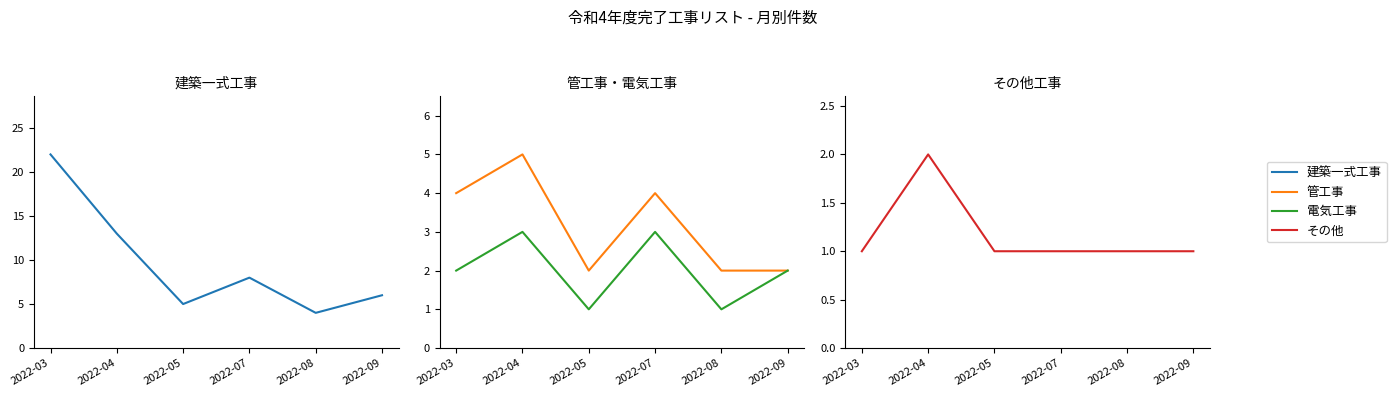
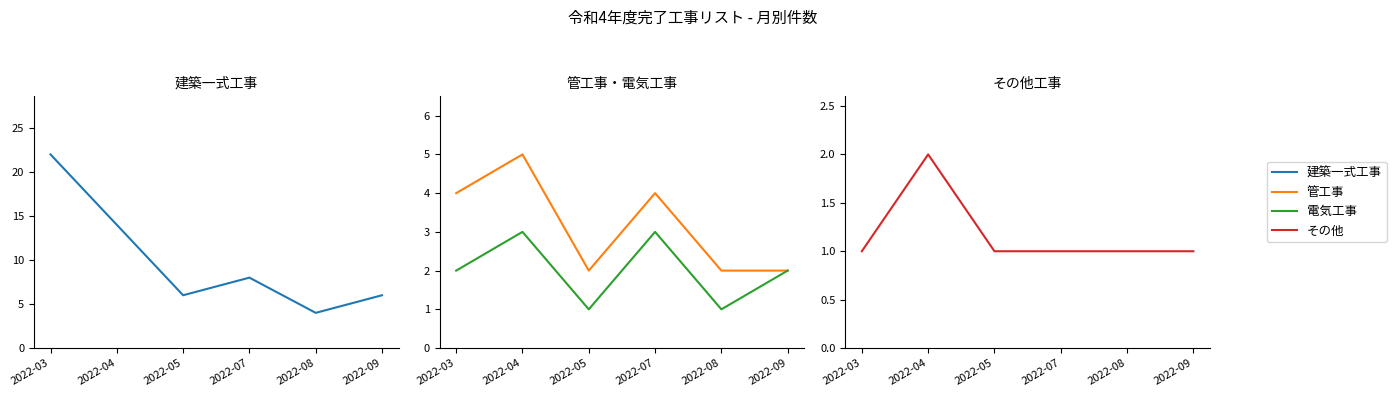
建築一式工事, 2022-04: 13 -> 14
建築一式工事, 2022-05: 5 -> 6
